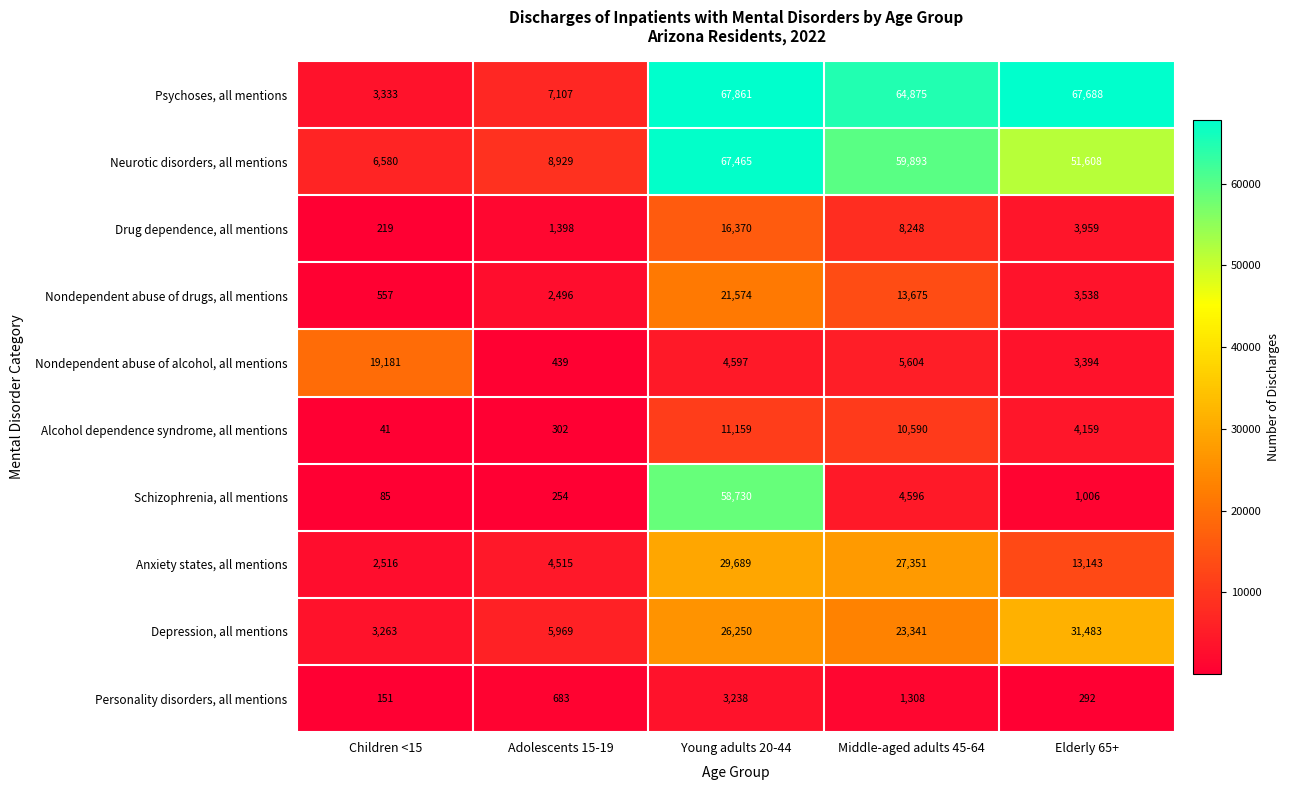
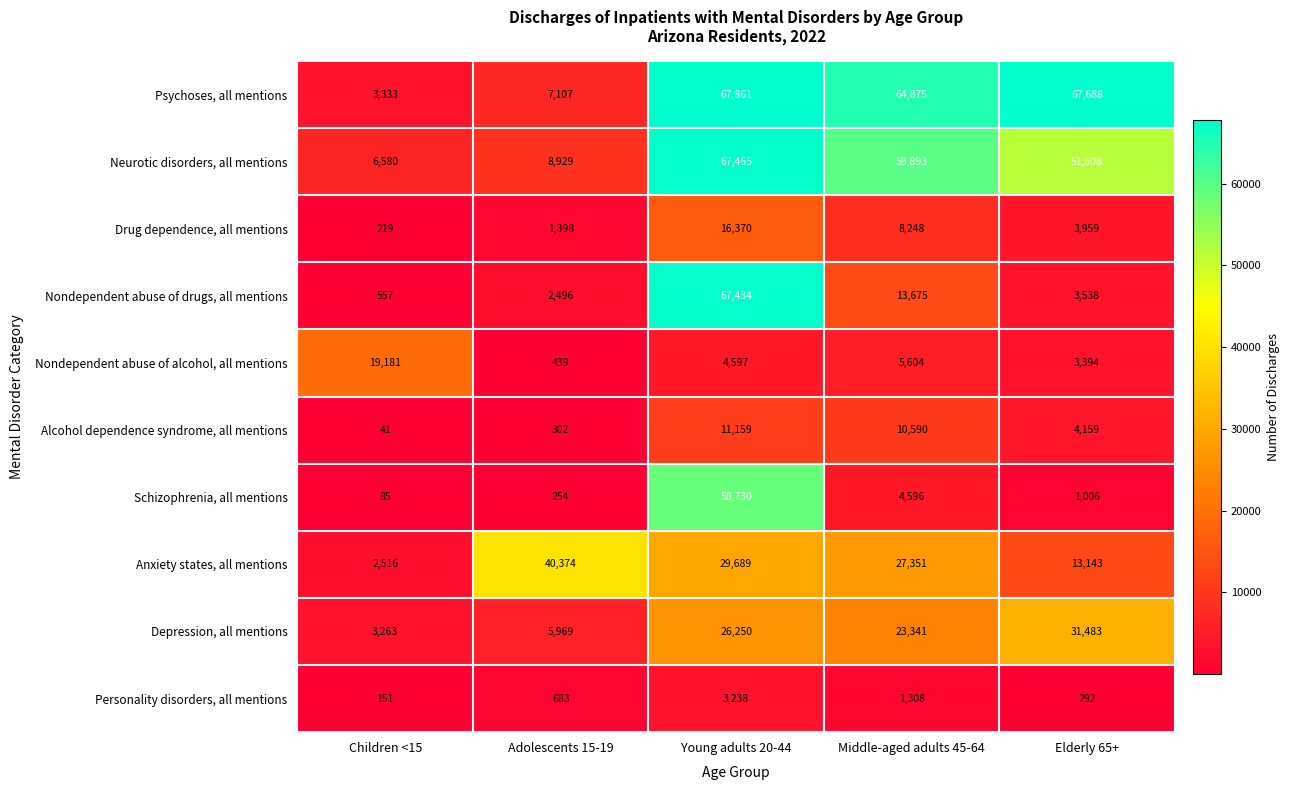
Nondependent abuse of drugs, all mentions, Young adults 20-44: 21,574 -> 67,434
Anxiety states, all mentions, Adolescents 15-19: 4,515 -> 40,374
